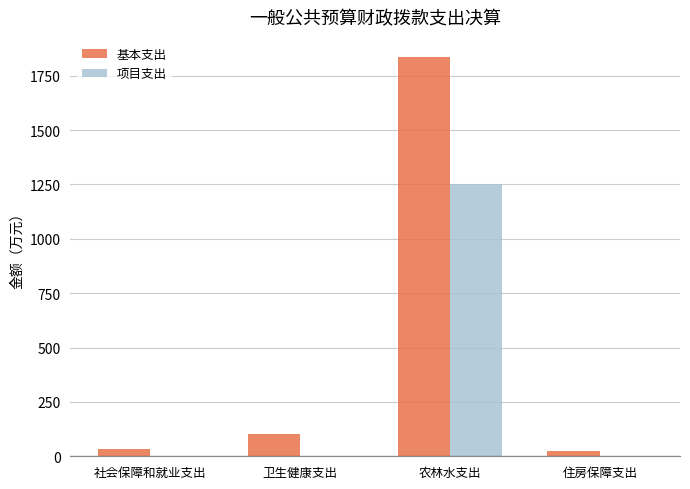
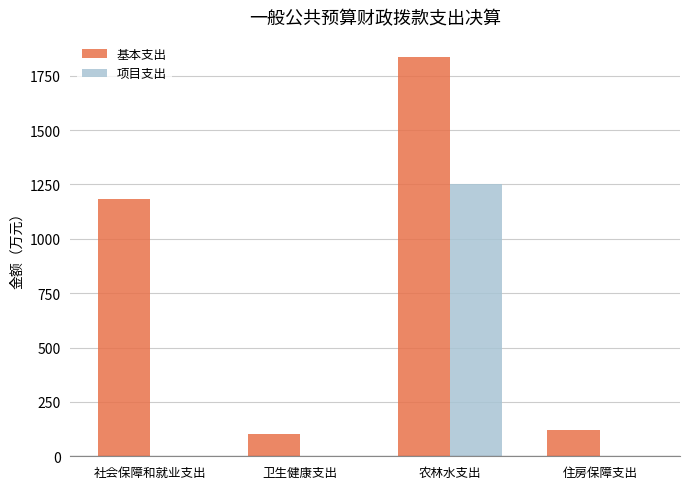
基本支出, 社会保障和就业支出: 30 -> 1180
基本支出, 住房保障支出: 20 -> 120
